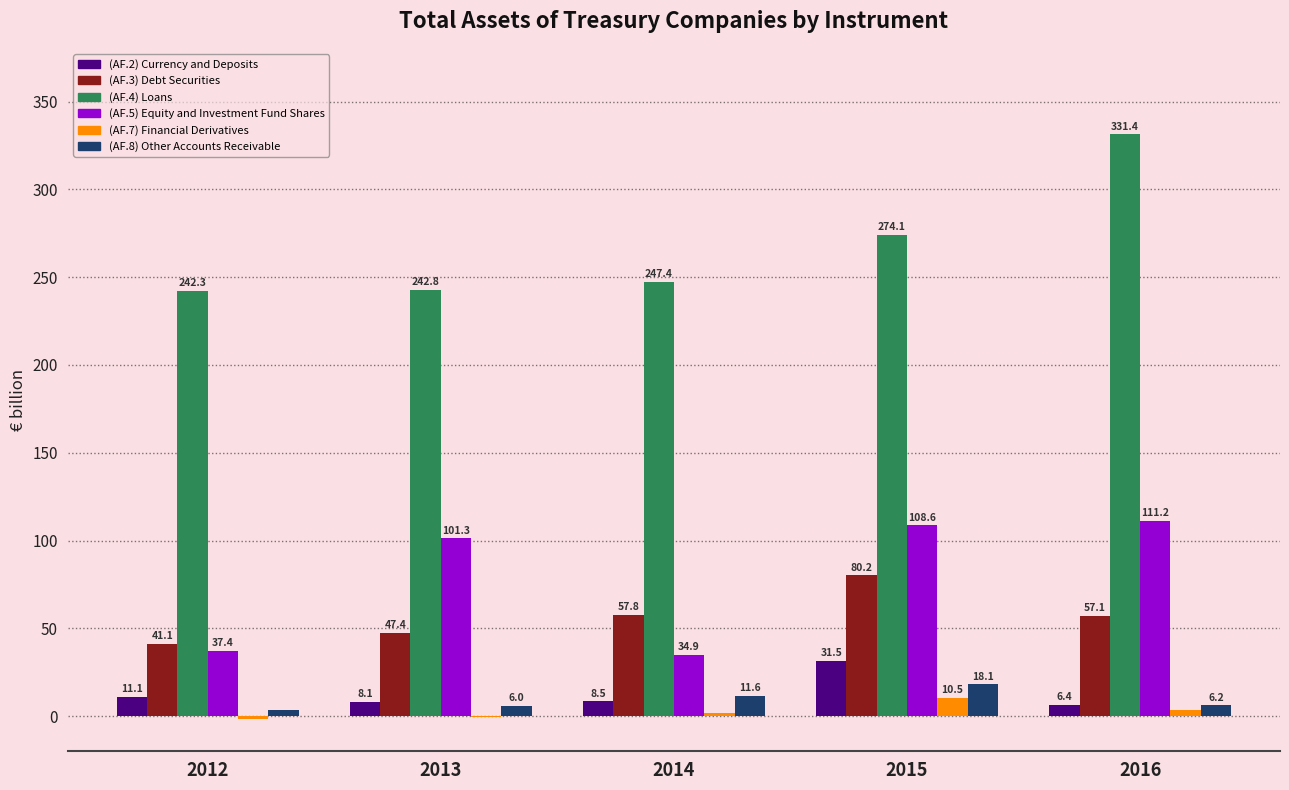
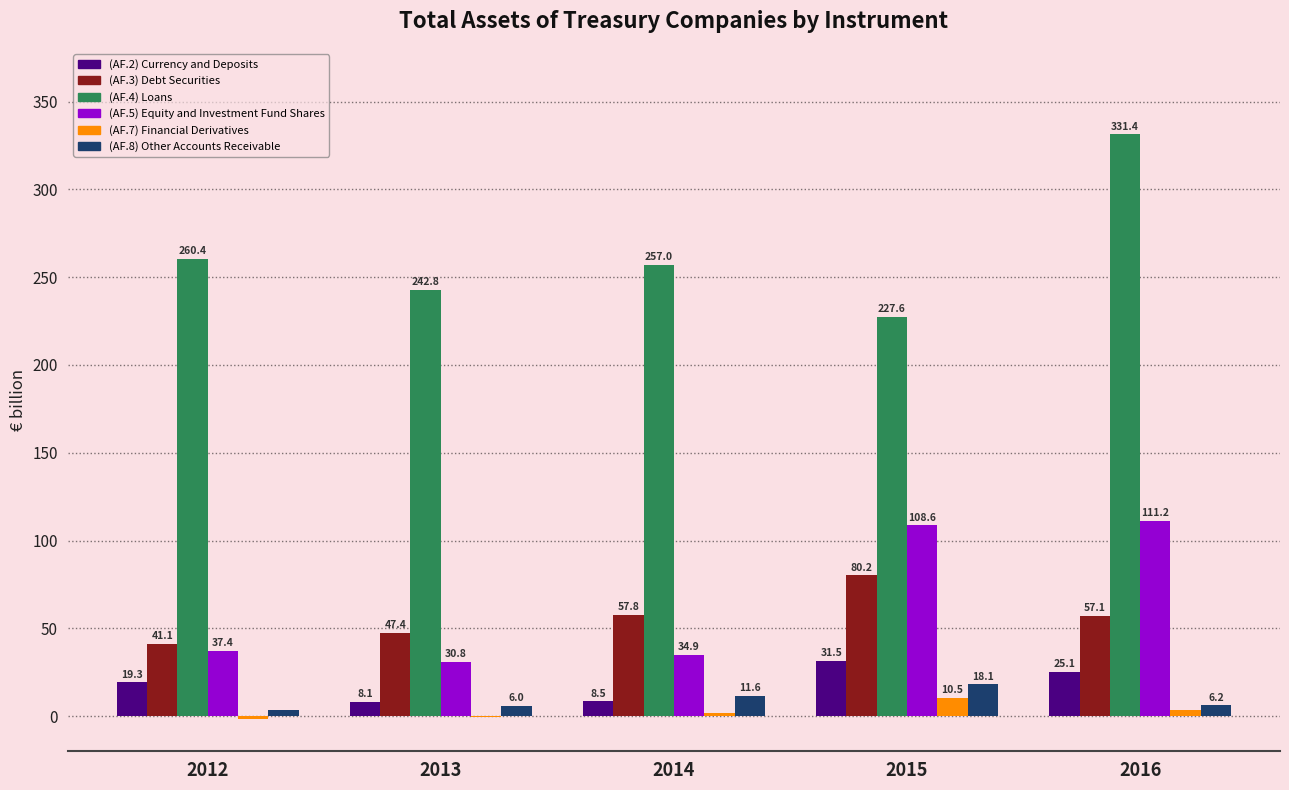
(AF.2) Currency and Deposits, 2012: 11.1 -> 19.3
(AF.4) Loans, 2012: 242.3 -> 260.4
(AF.5) Equity and Investment Fund Shares, 2013: 101.3 -> 30.8
(AF.4) Loans, 2014: 247.4 -> 257.0
(AF.4) Loans, 2015: 274.1 -> 227.6
(AF.2) Currency and Deposits, 2016: 6.4 -> 25.1
